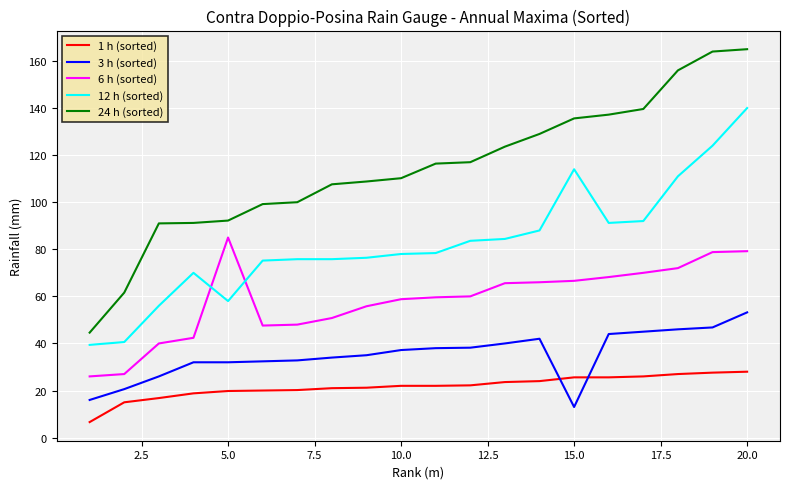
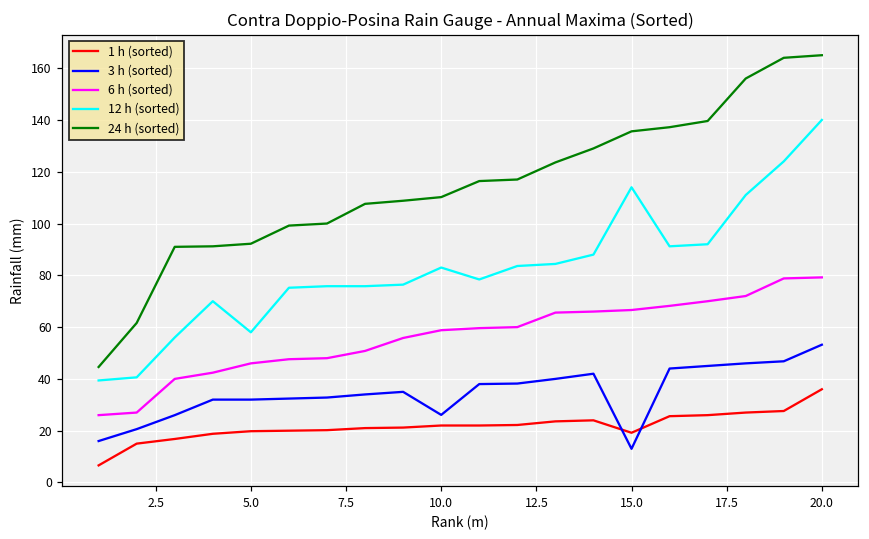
6 h (sorted), 5.0: 85 -> 46
3 h (sorted), 10.0: 37 -> 26
12 h (sorted), 10.0: 78 -> 83
1 h (sorted), 15.0: 26 -> 19
1 h (sorted), 20.0: 28 -> 36
